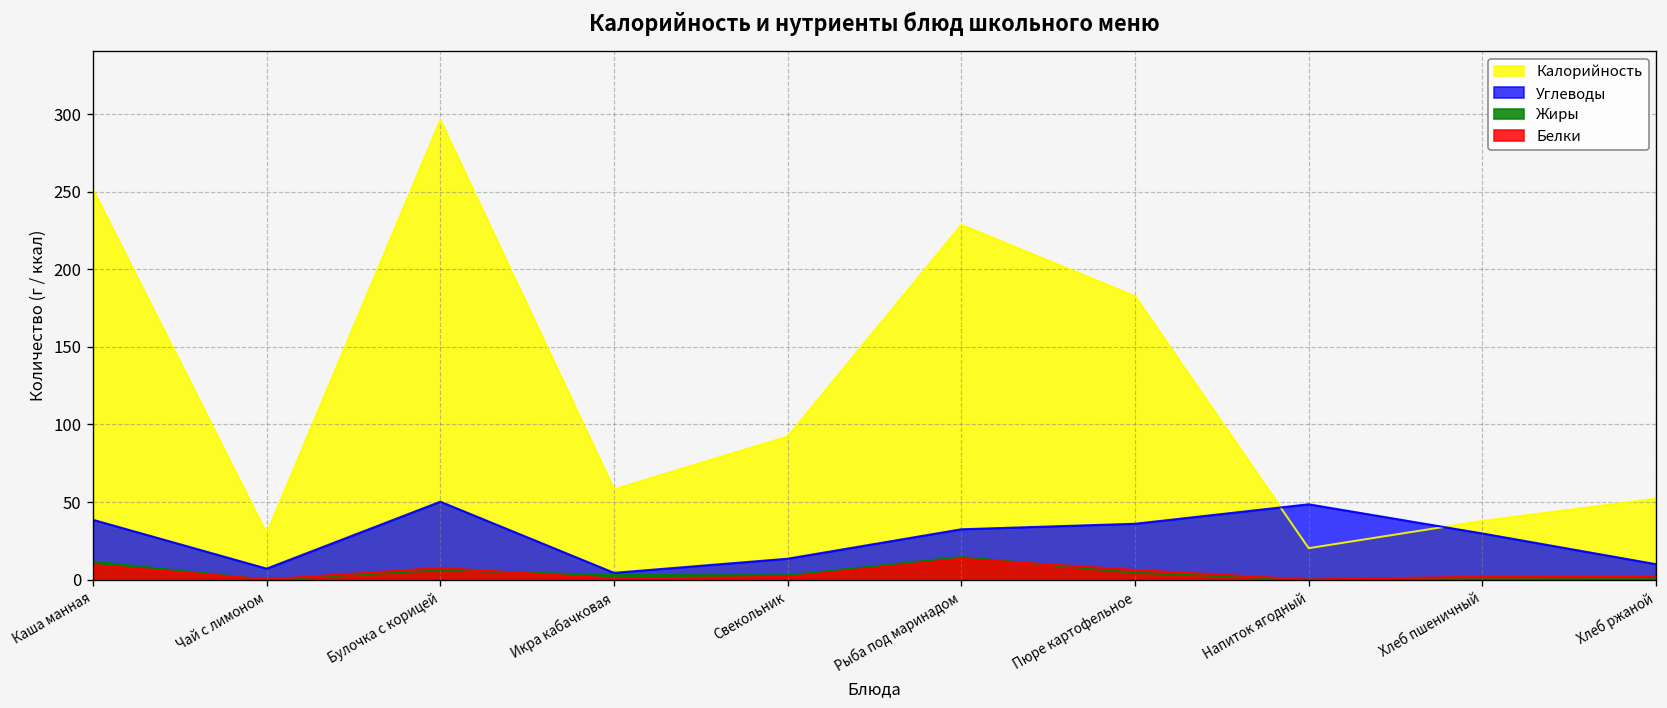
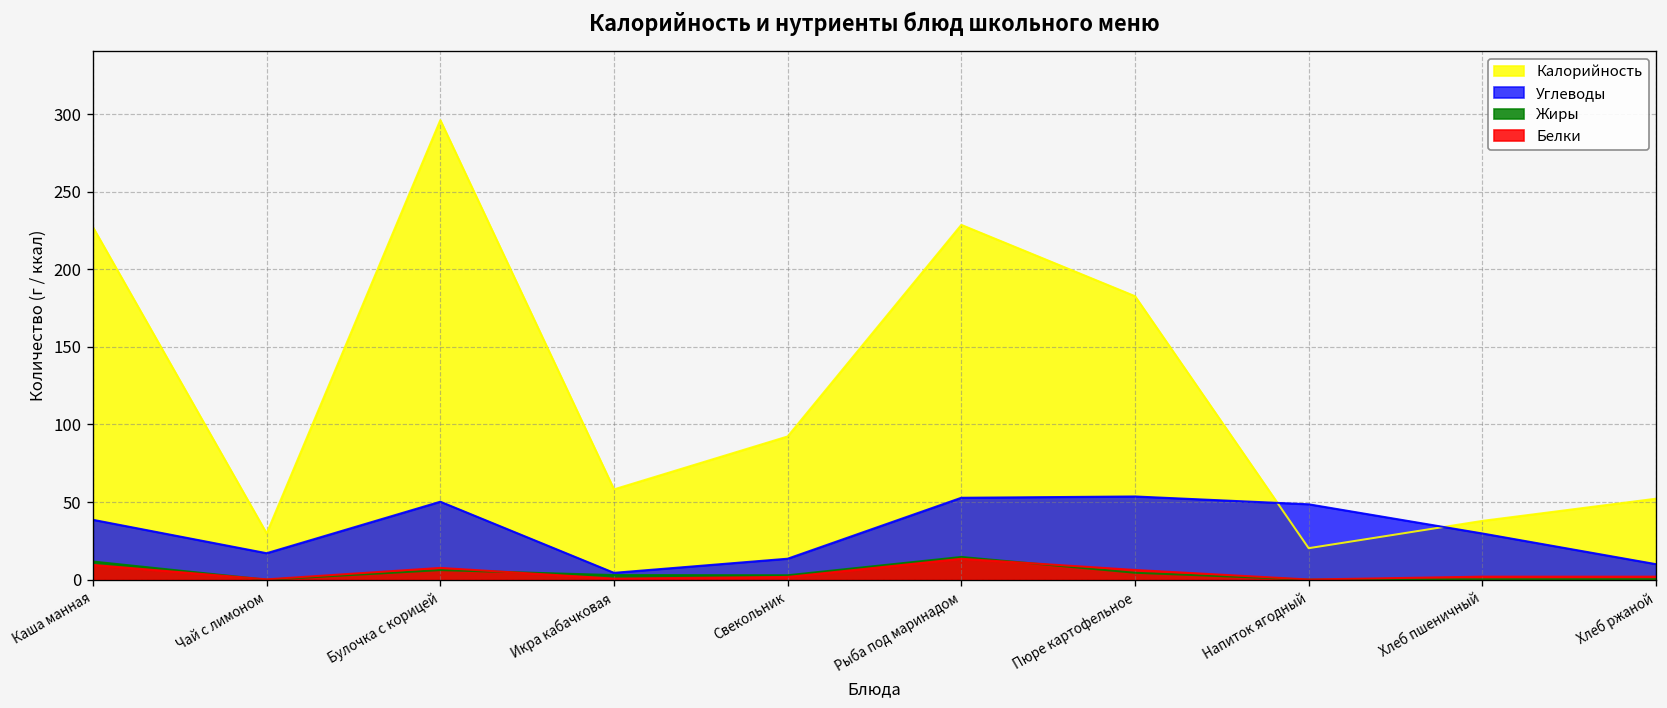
Калорийность, Каша манная: 251 -> 227
Углеводы, Чай с лимоном: 7 -> 17
Углеводы, Рыба под маринадом: 33 -> 53
Углеводы, Пюре картофельное: 36 -> 54
